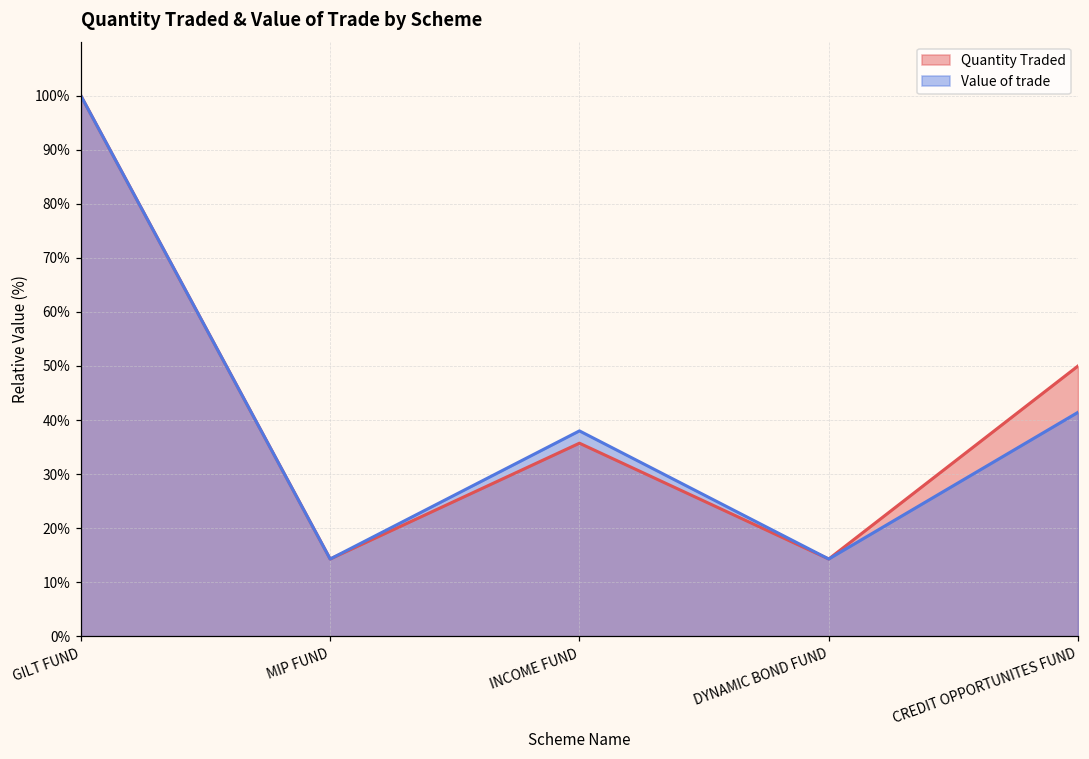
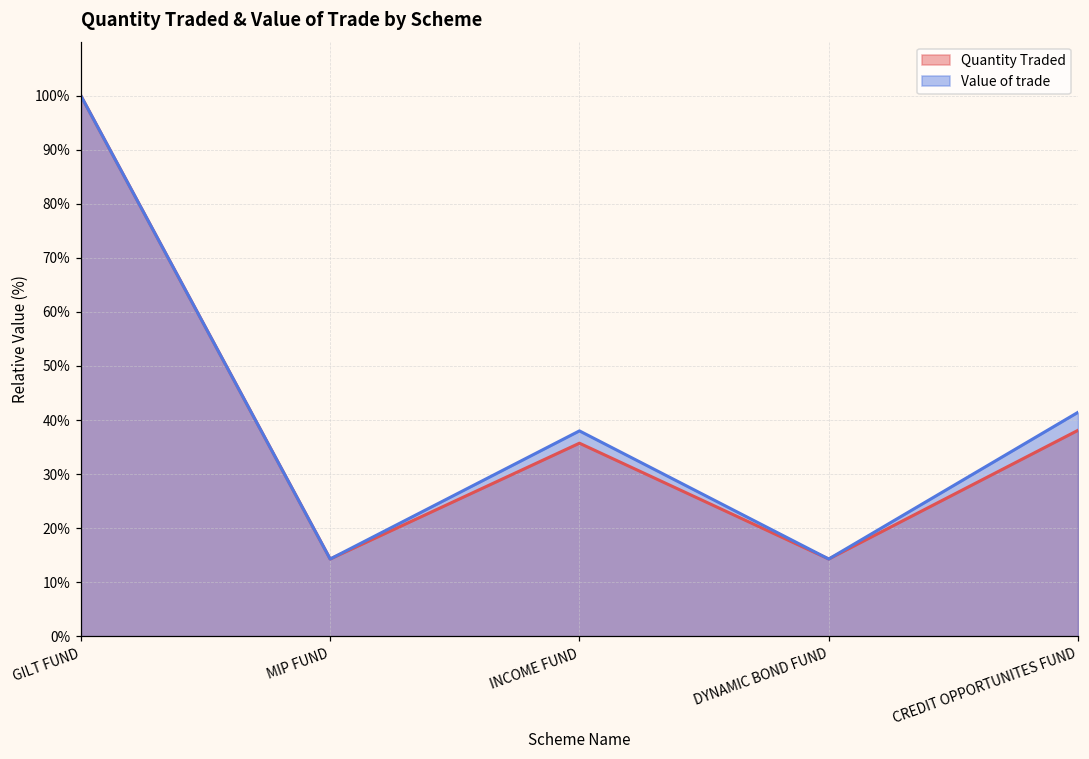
Quantity Traded, CREDIT OPPORTUNITES FUND: 50% -> 38%
